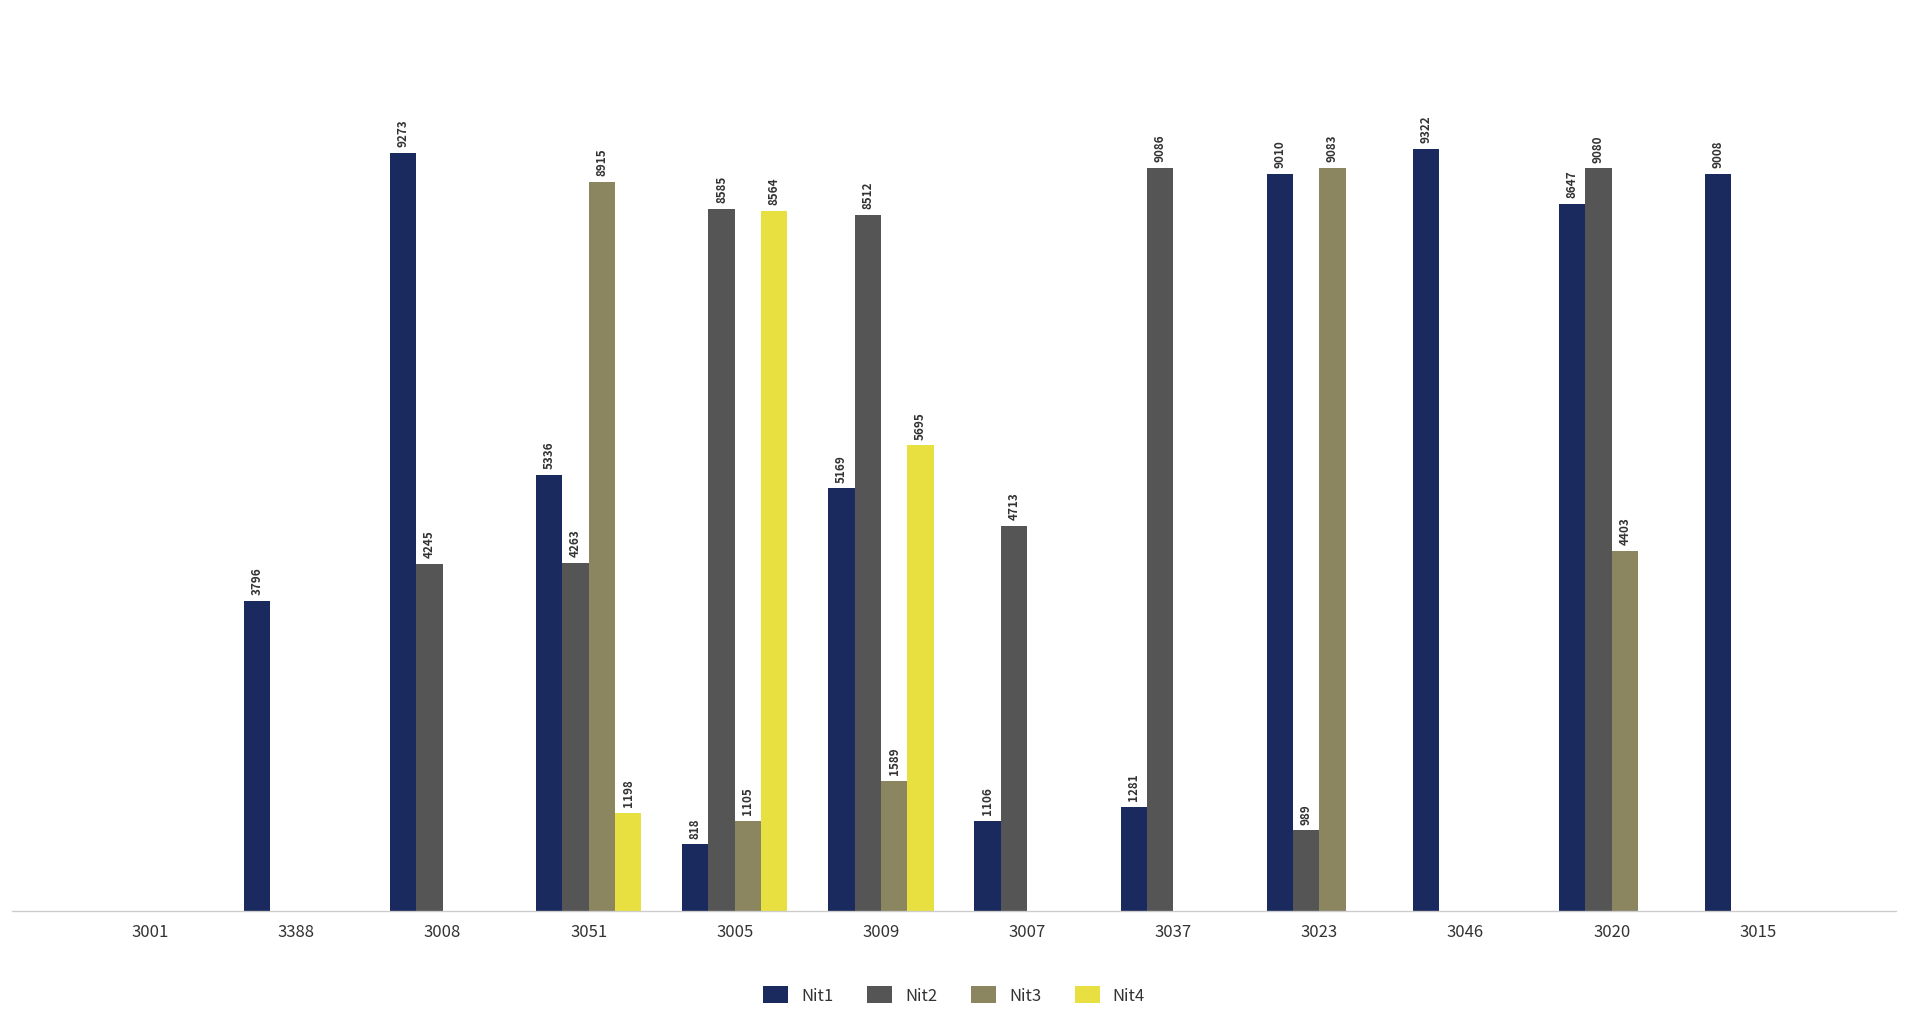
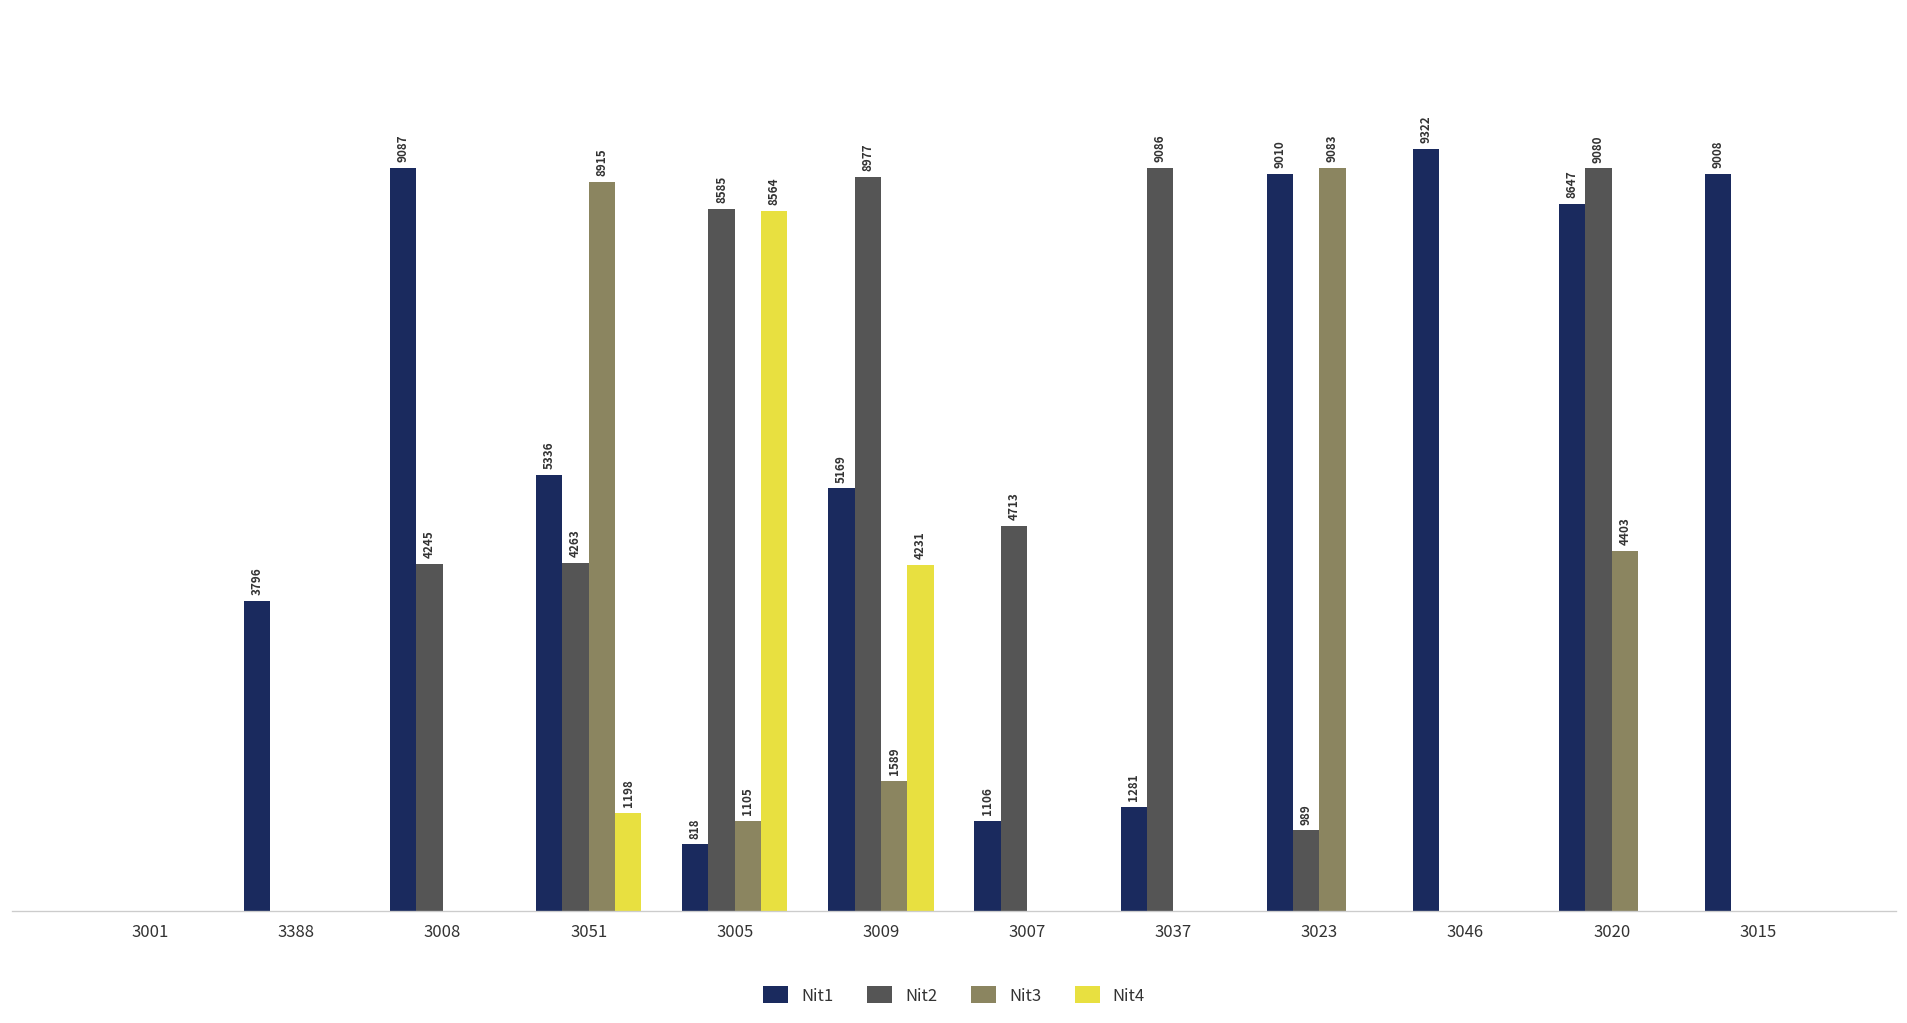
Nit1, 3008: 9273 -> 9087
Nit2, 3009: 8512 -> 8977
Nit4, 3009: 5695 -> 4231
